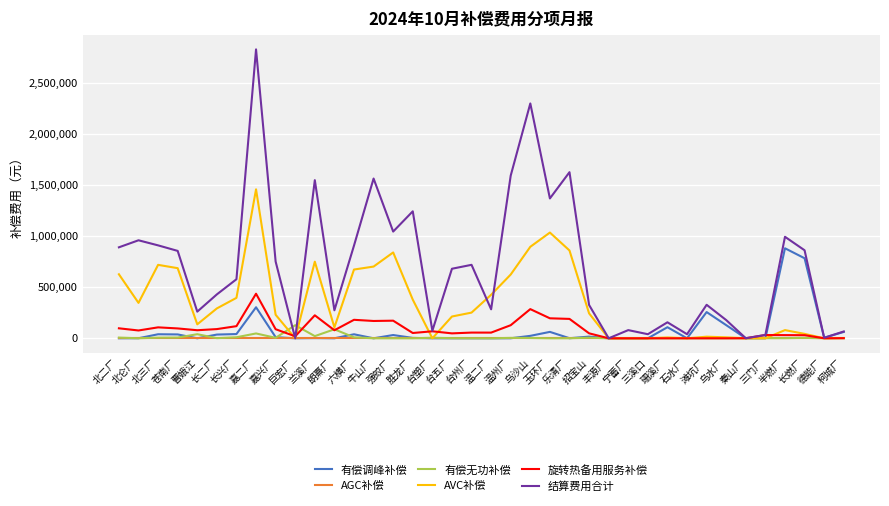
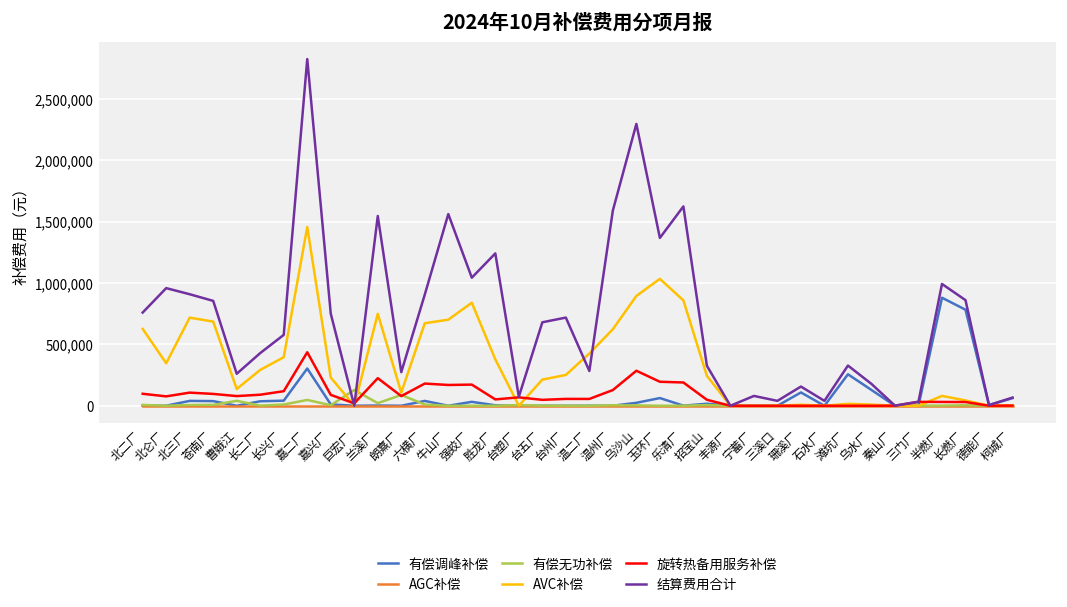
结算费用合计, 北二厂: 890,000 -> 760,000
